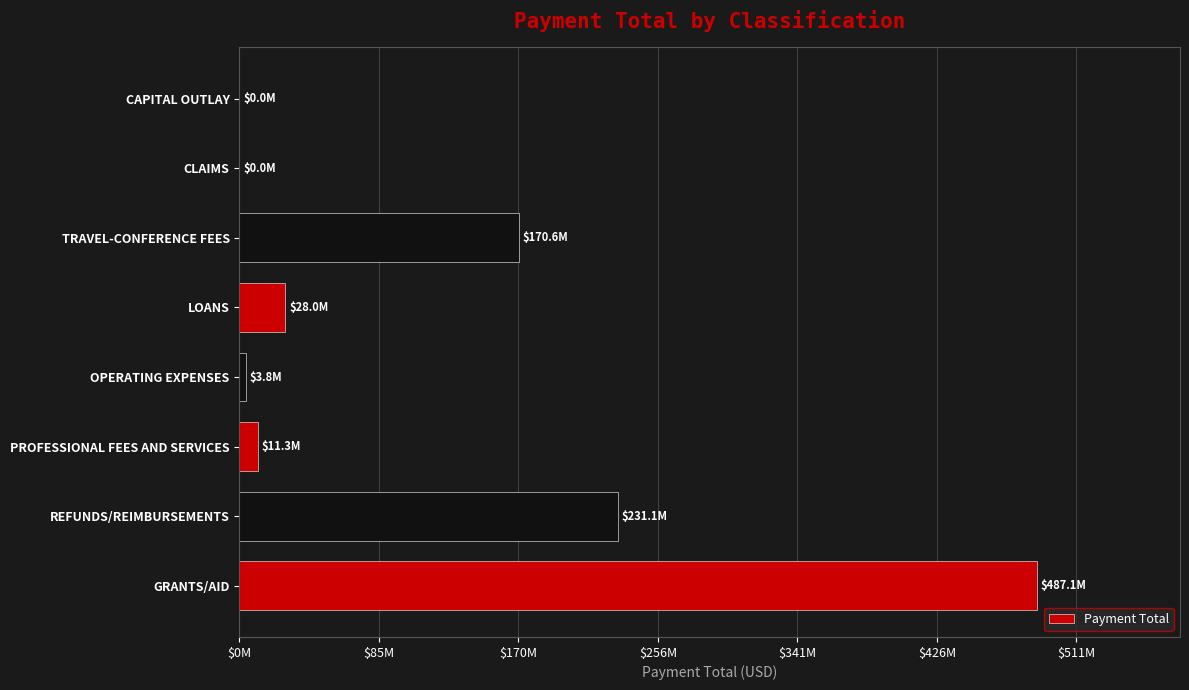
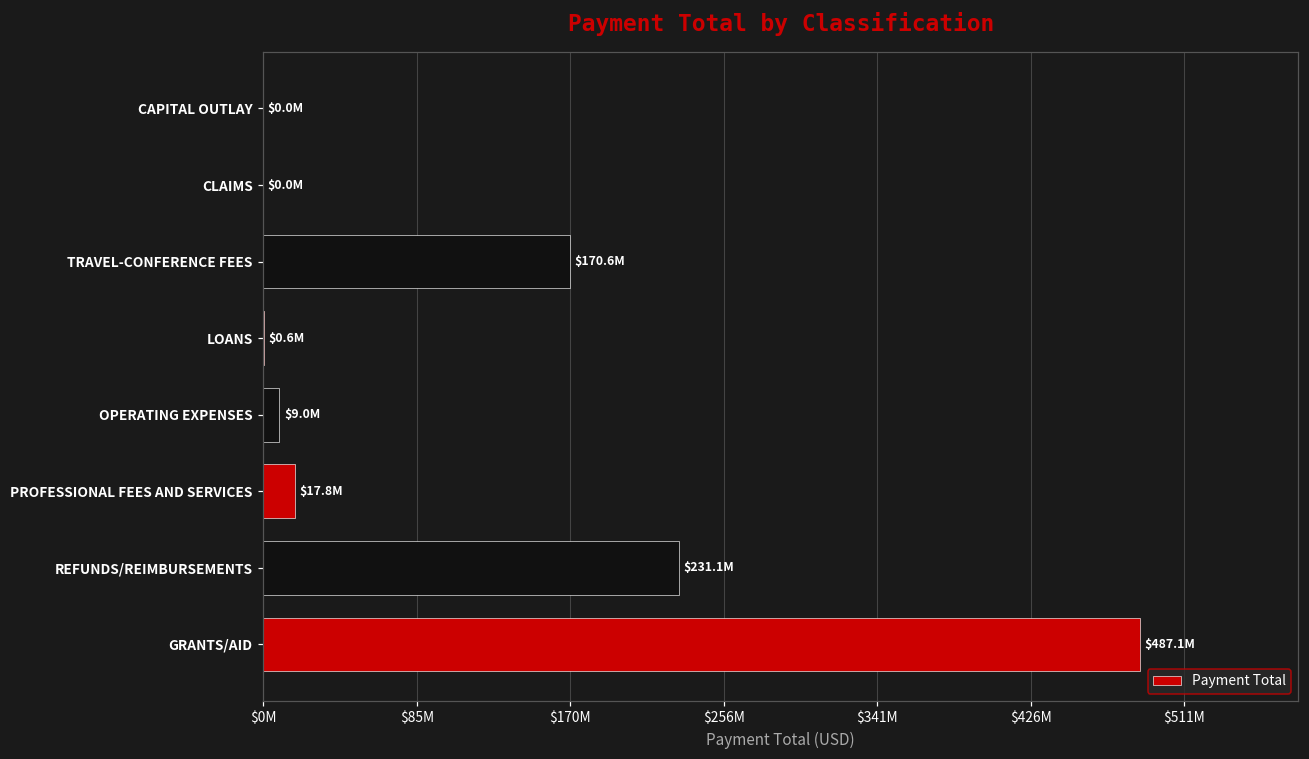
LOANS: $28.0M -> $0.6M
OPERATING EXPENSES: $3.8M -> $9.0M
PROFESSIONAL FEES AND SERVICES: $11.3M -> $17.8M
